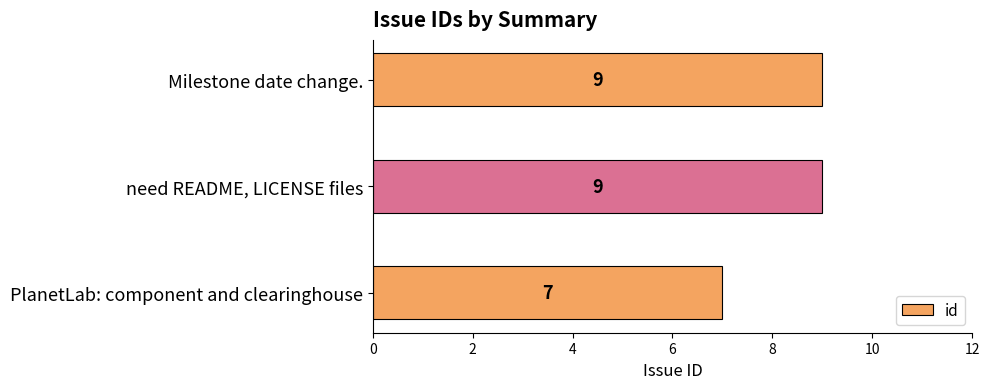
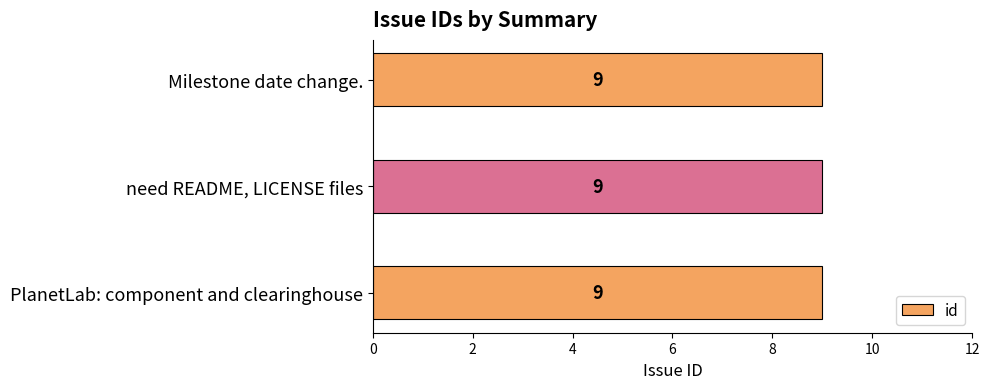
PlanetLab: component and clearinghouse: 7 -> 9
